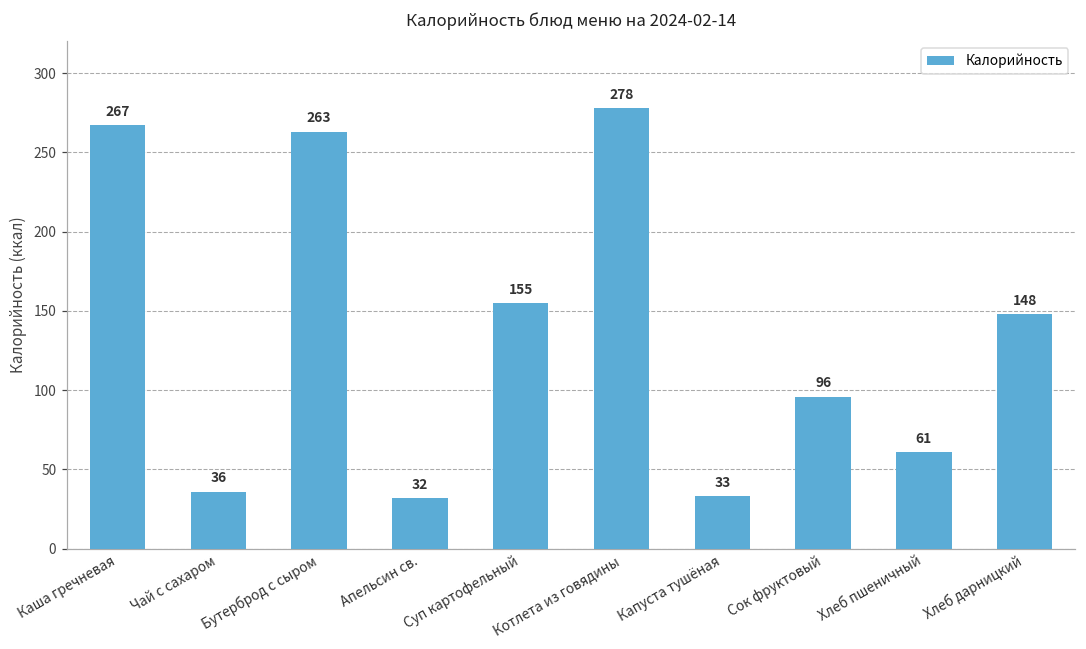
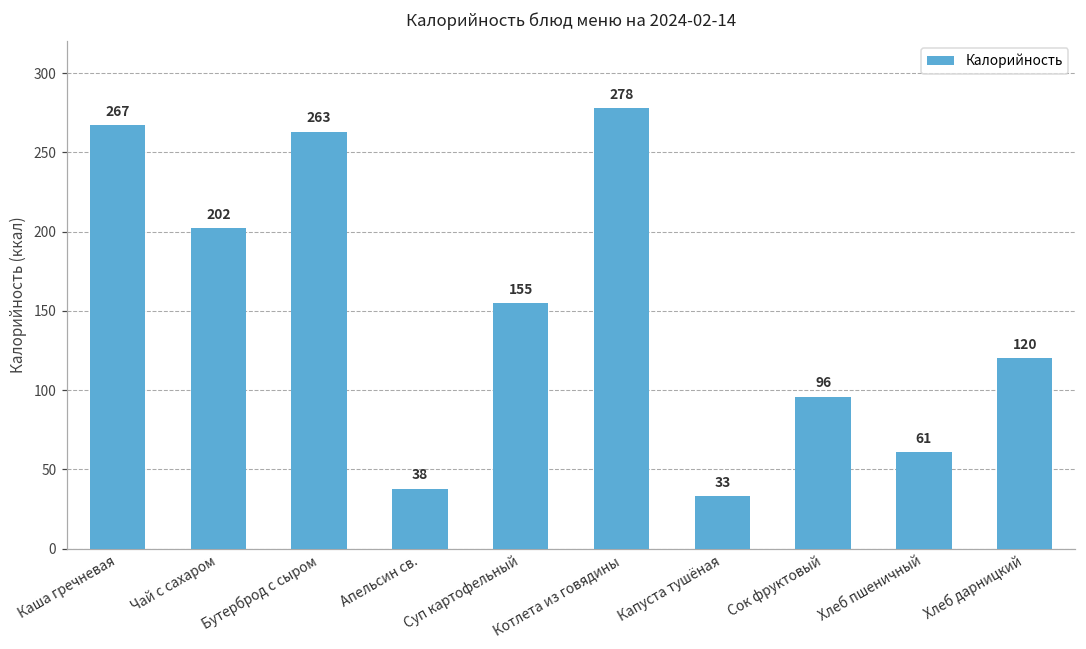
Чай с сахаром: 36 -> 202
Апельсин св.: 32 -> 38
Хлеб дарницкий: 148 -> 120
